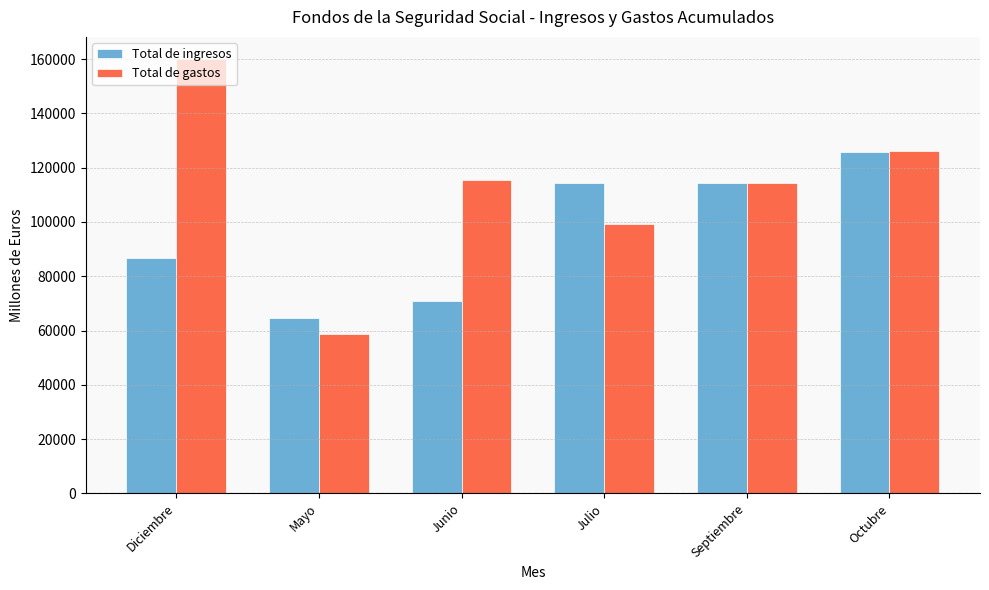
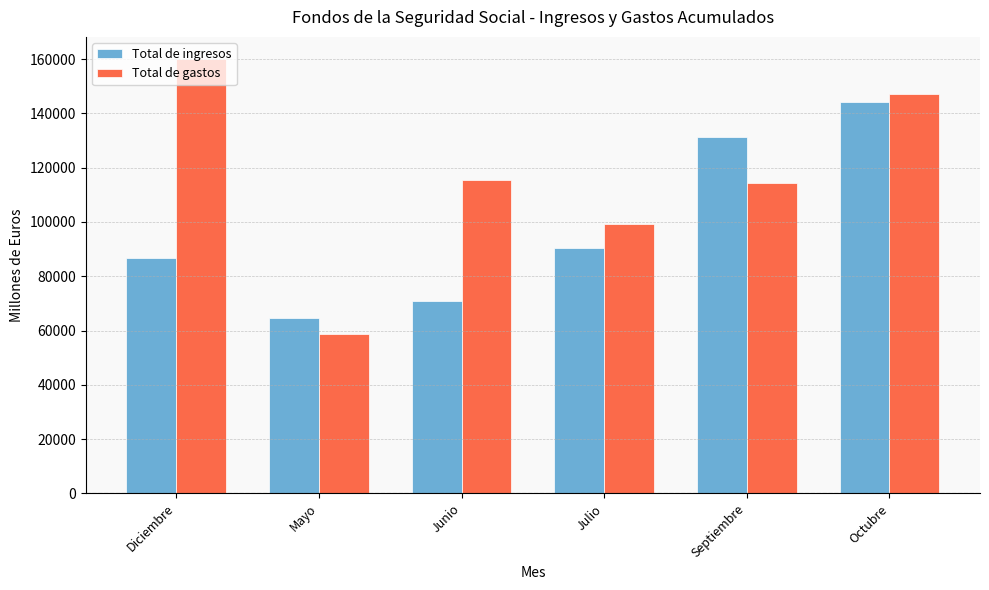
Total de ingresos, Julio: 114000 -> 91000
Total de ingresos, Septiembre: 114000 -> 131000
Total de ingresos, Octubre: 126000 -> 144000
Total de gastos, Octubre: 126000 -> 147000
